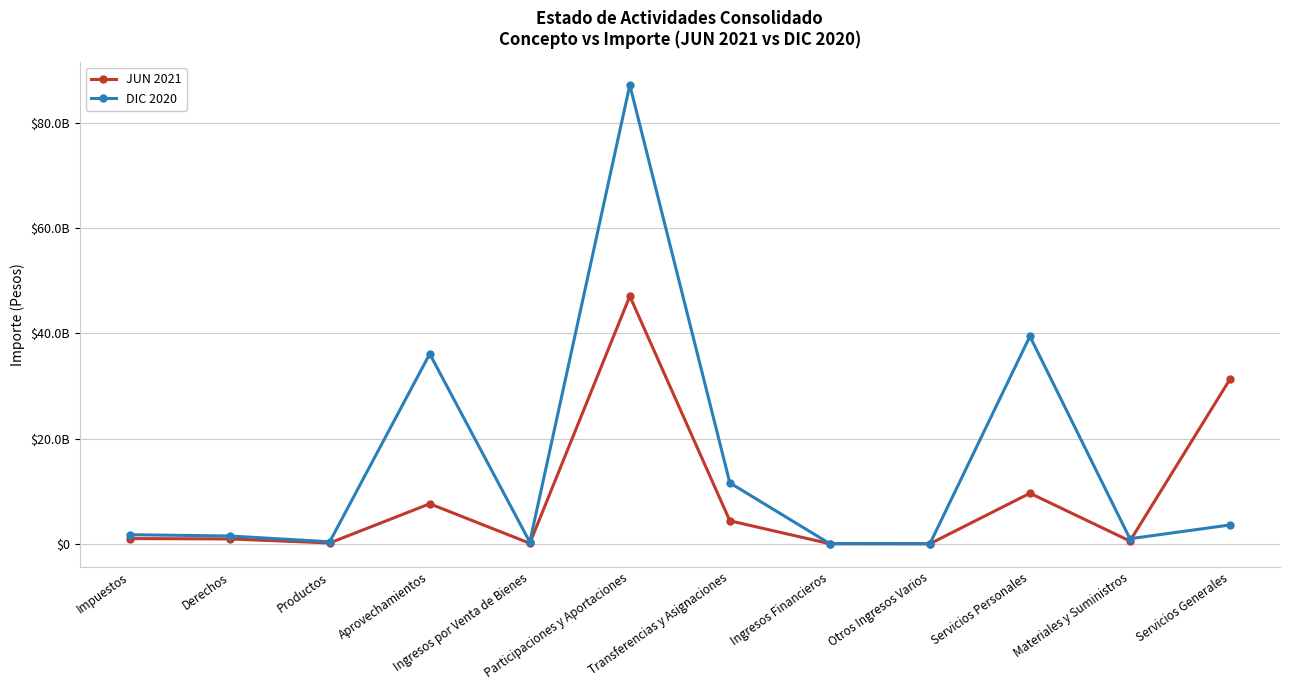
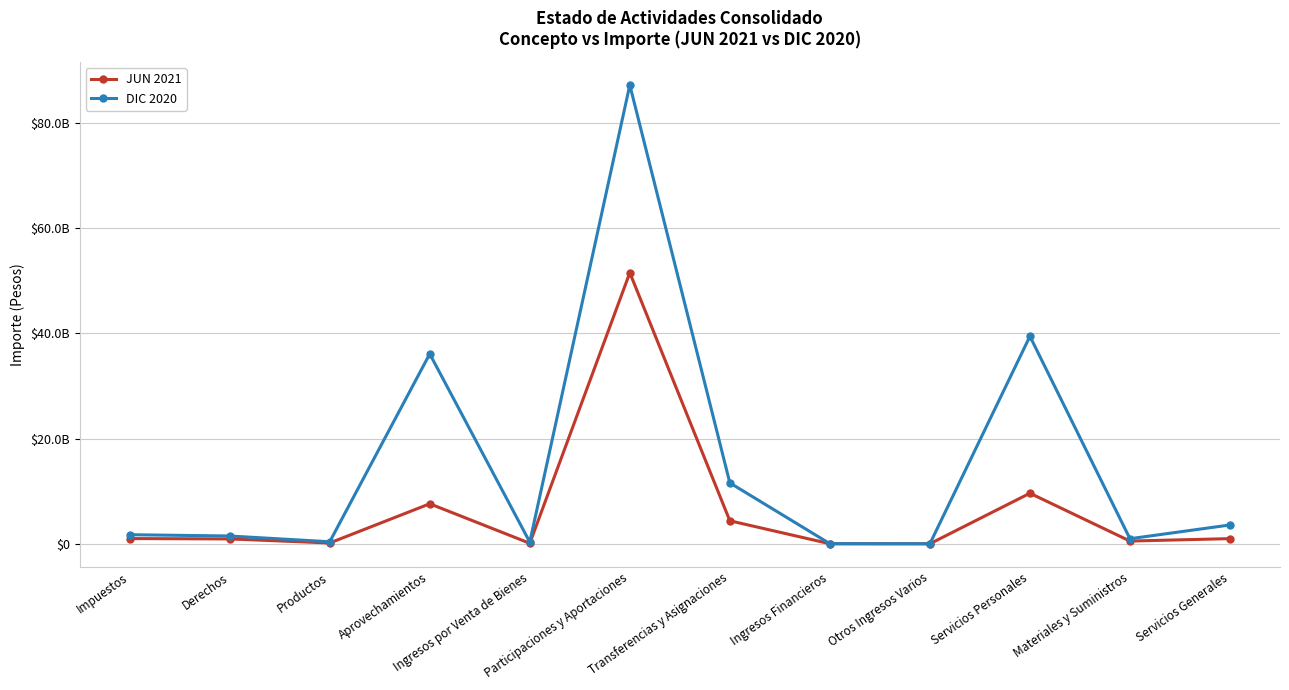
JUN 2021, Participaciones y Aportaciones: $47000000000 -> $52000000000
JUN 2021, Servicios Generales: $31000000000 -> $1000000000
